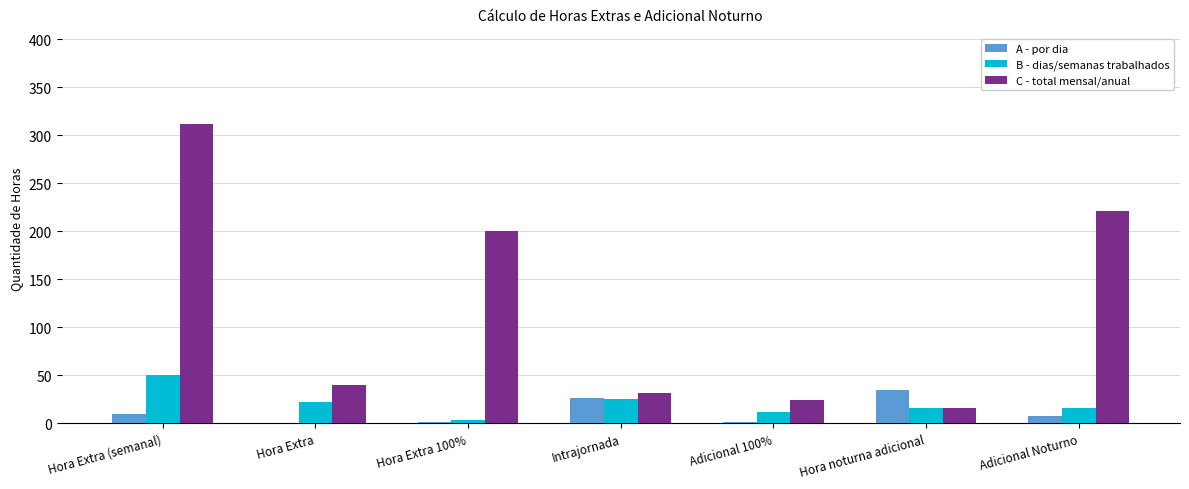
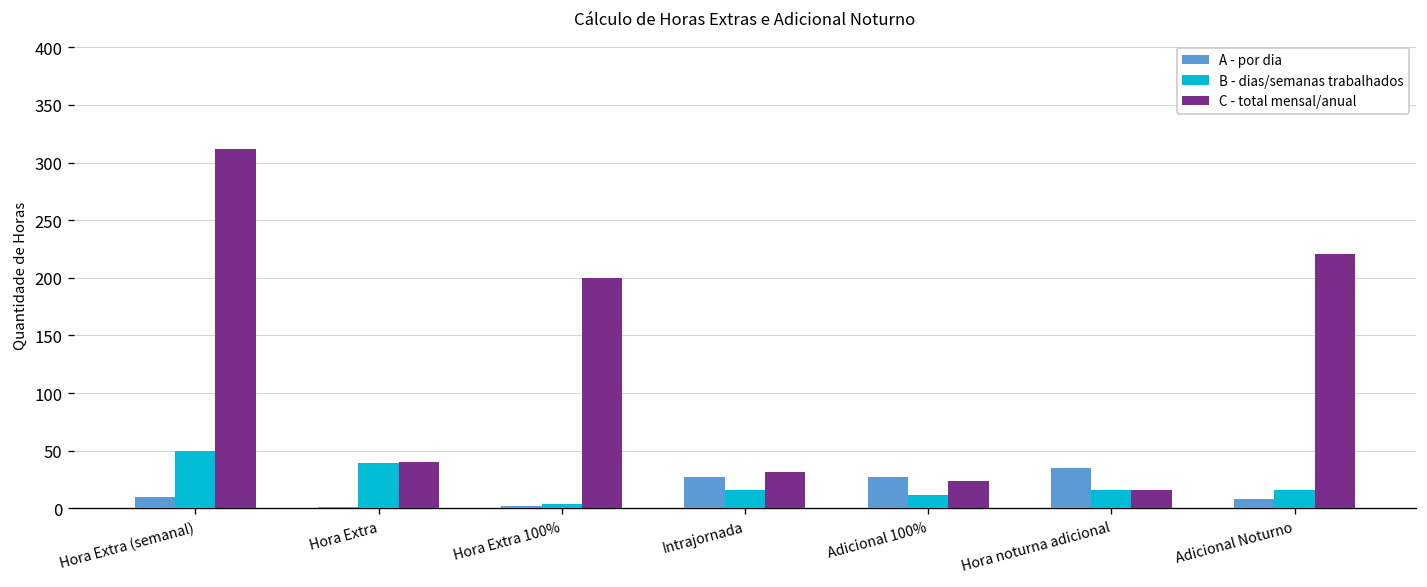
B - dias/semanas trabalhados, Hora Extra: 20 -> 40
B - dias/semanas trabalhados, Intrajornada: 30 -> 20
A - por dia, Adicional 100%: 0 -> 30
